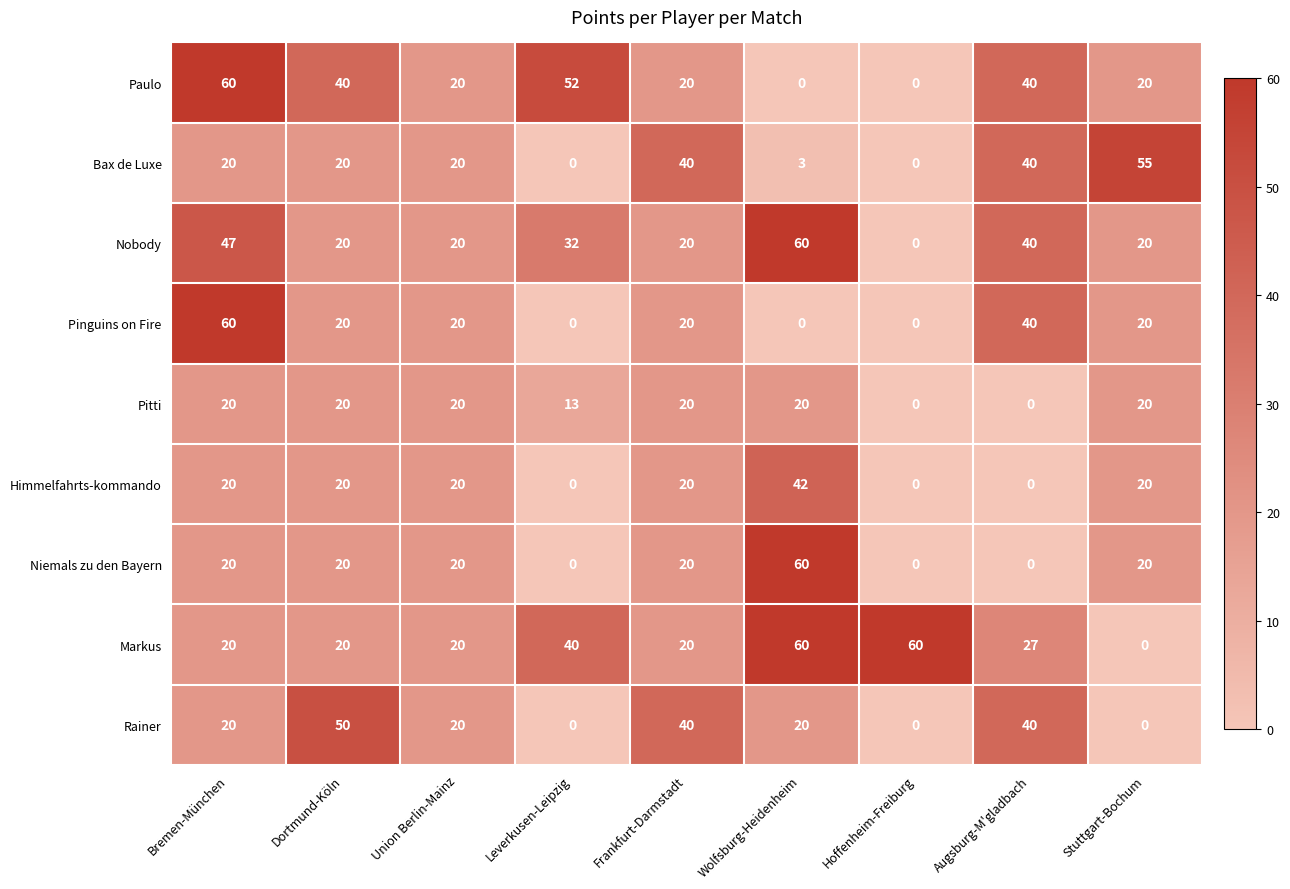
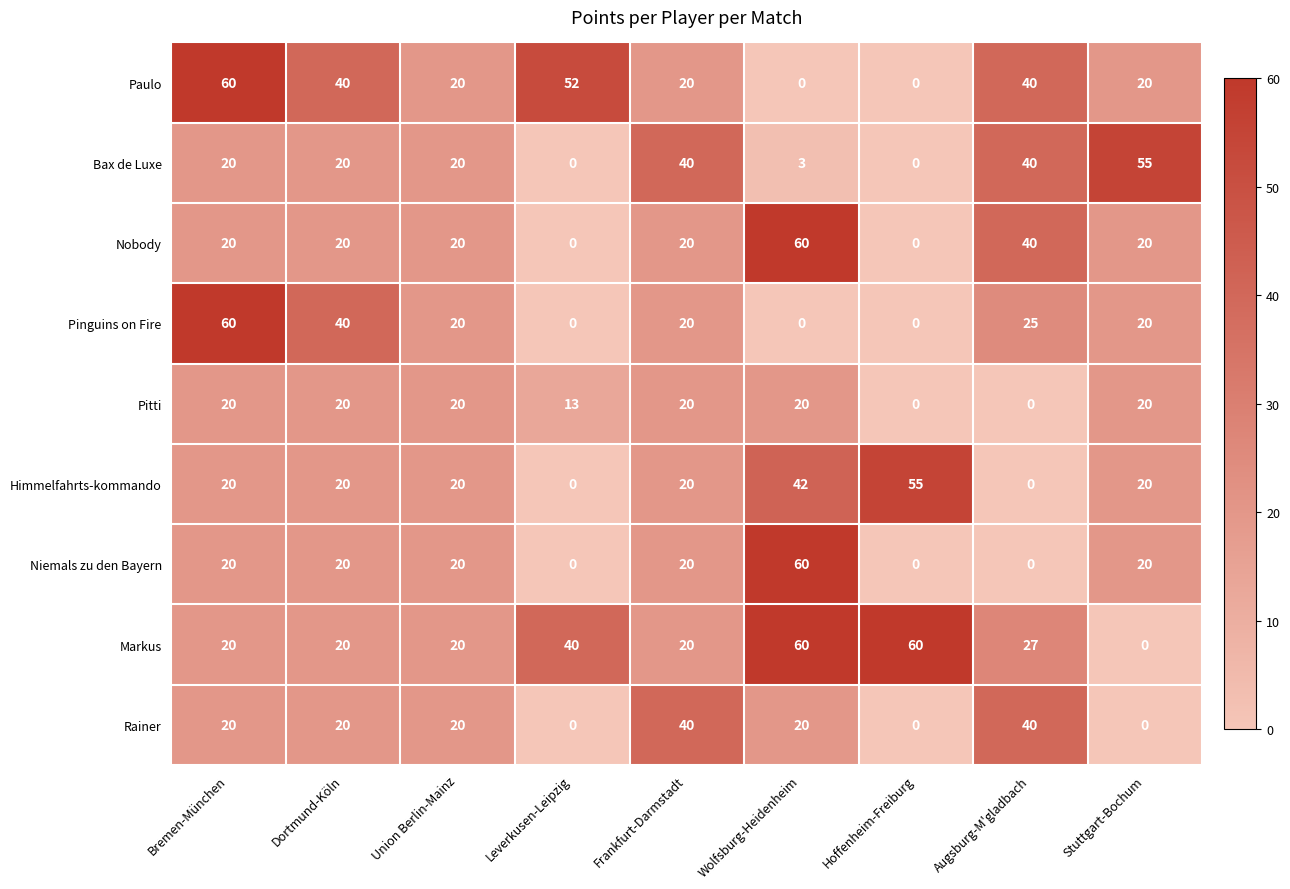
Nobody, Bremen-München: 47 -> 20
Nobody, Leverkusen-Leipzig: 32 -> 0
Pinguins on Fire, Dortmund-Köln: 20 -> 40
Pinguins on Fire, Augsburg-M'gladbach: 40 -> 25
Himmelfahrts-kommando, Hoffenheim-Freiburg: 0 -> 55
Rainer, Dortmund-Köln: 50 -> 20
